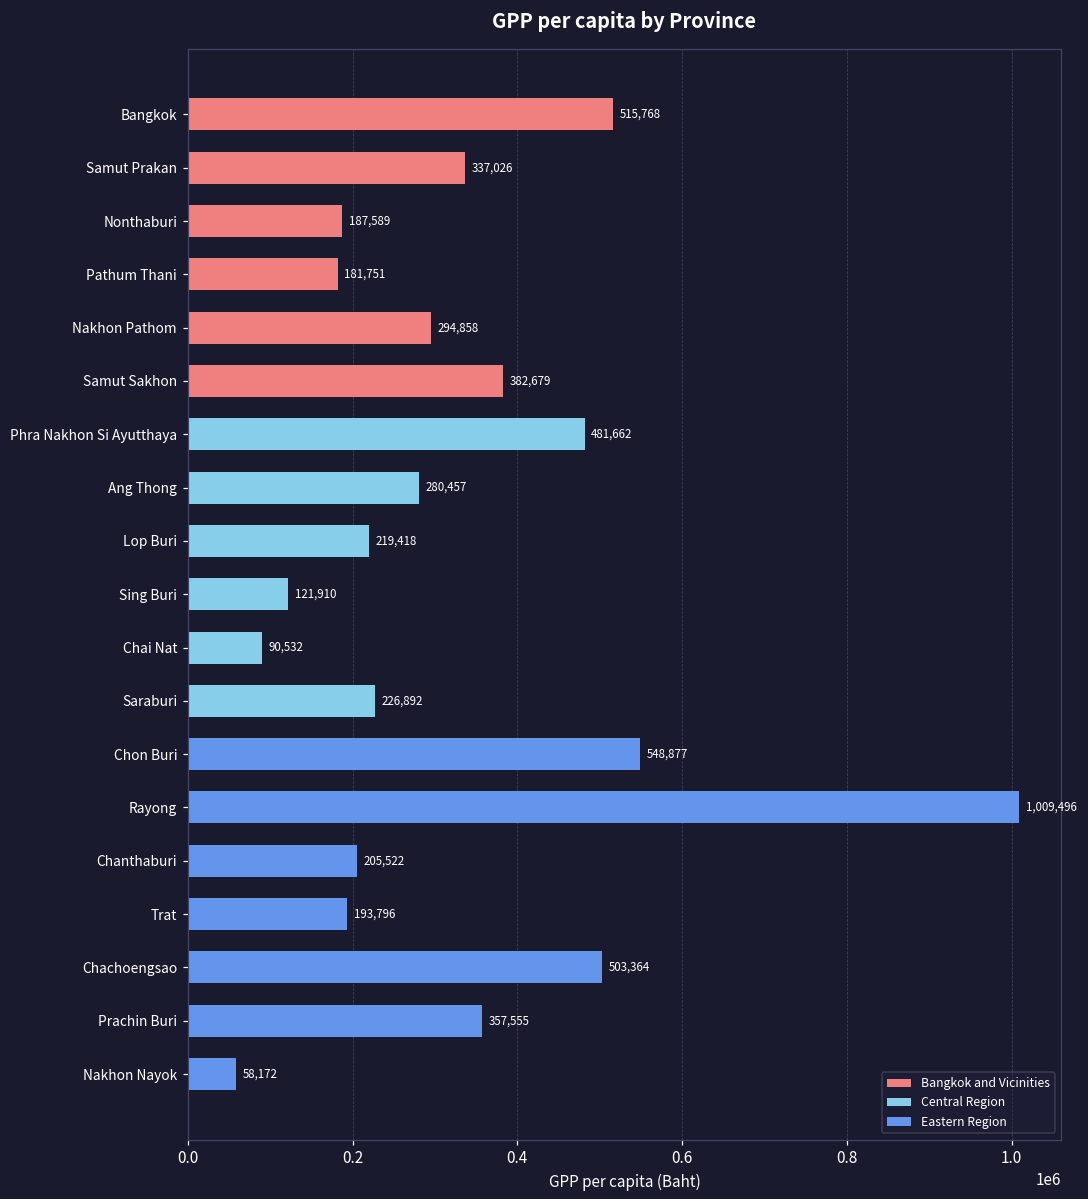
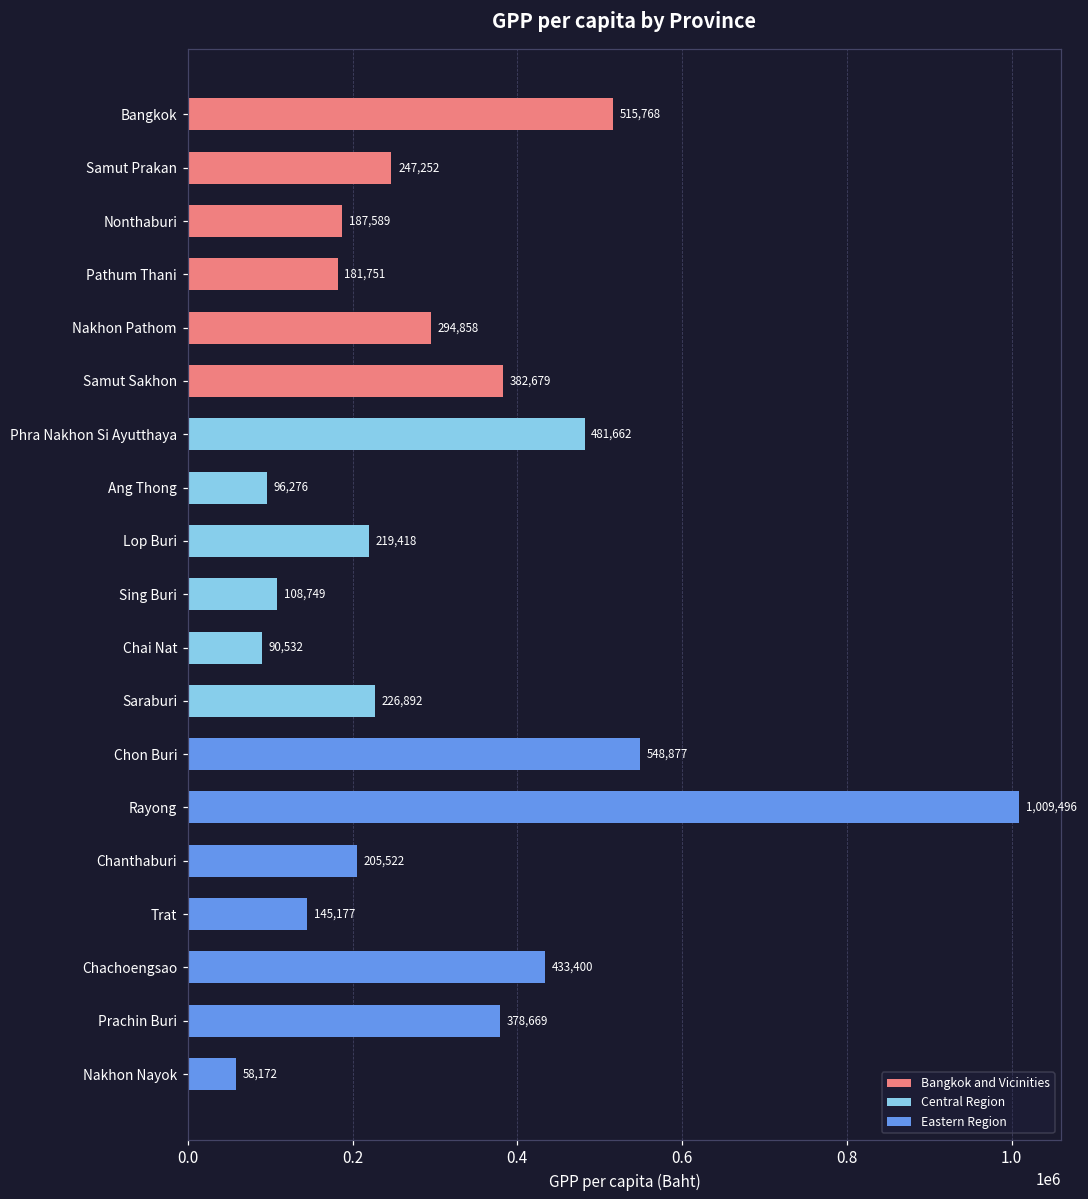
Samut Prakan: 337,026 -> 247,252
Ang Thong: 280,457 -> 96,276
Sing Buri: 121,910 -> 108,749
Trat: 193,796 -> 145,177
Chachoengsao: 503,364 -> 433,400
Prachin Buri: 357,555 -> 378,669
